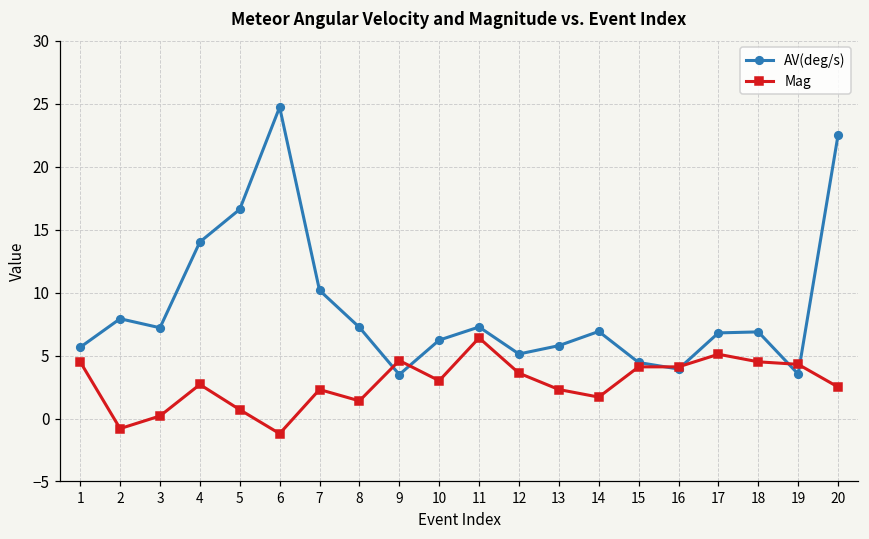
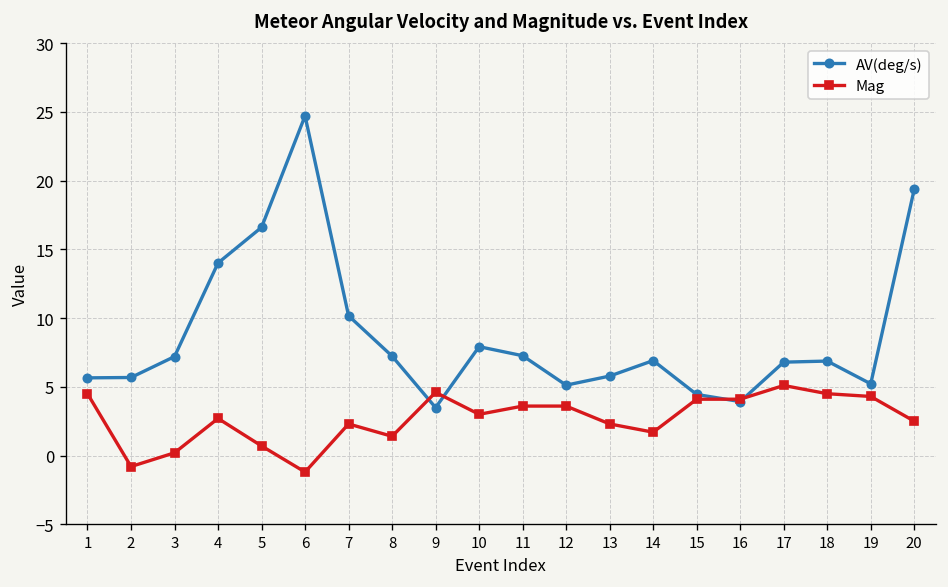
AV(deg/s), 2: 7.9 -> 5.7
AV(deg/s), 10: 6.2 -> 7.9
Mag, 11: 6.4 -> 3.6
AV(deg/s), 19: 3.5 -> 5.2
AV(deg/s), 20: 22.5 -> 19.4
